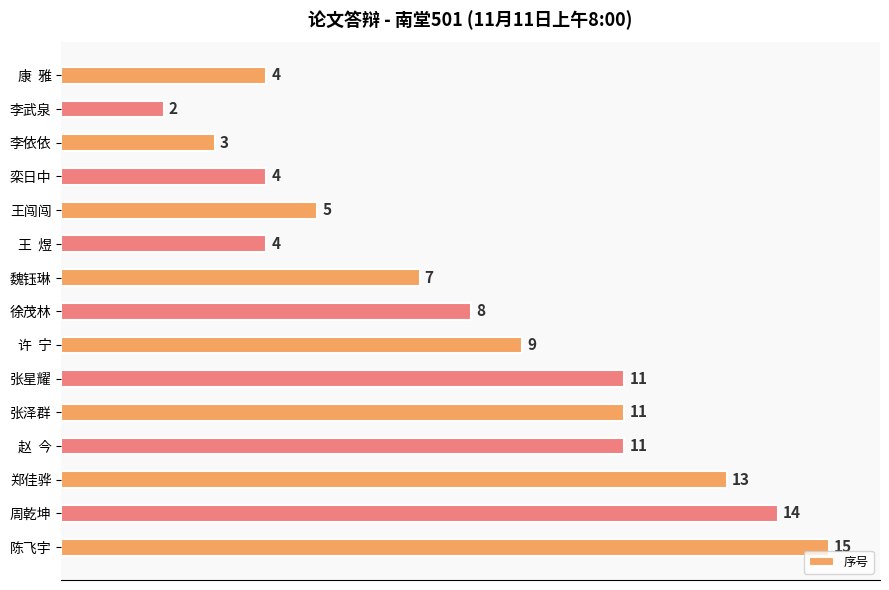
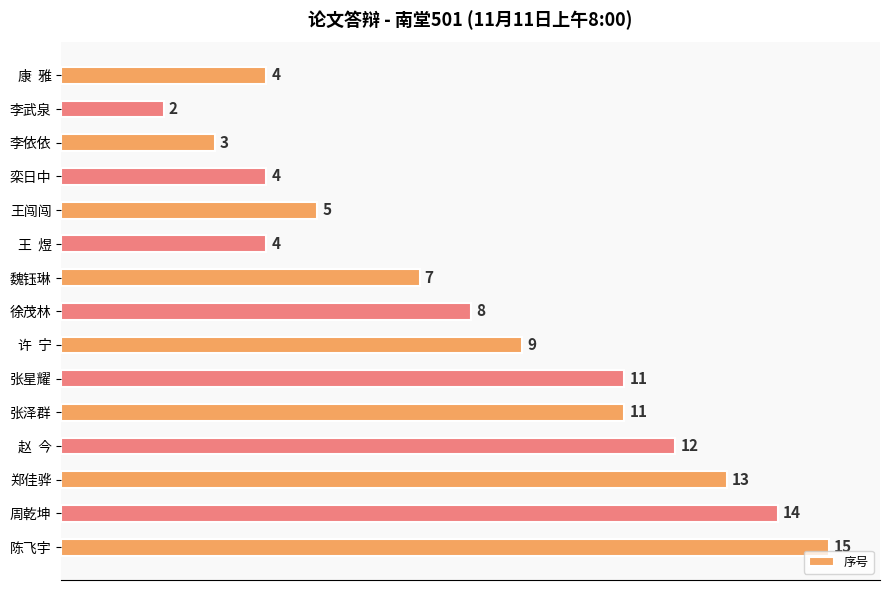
赵 今: 11 -> 12
